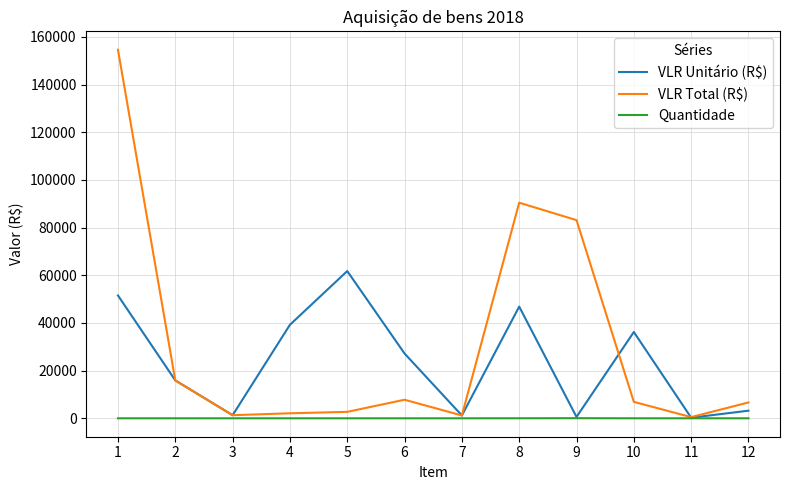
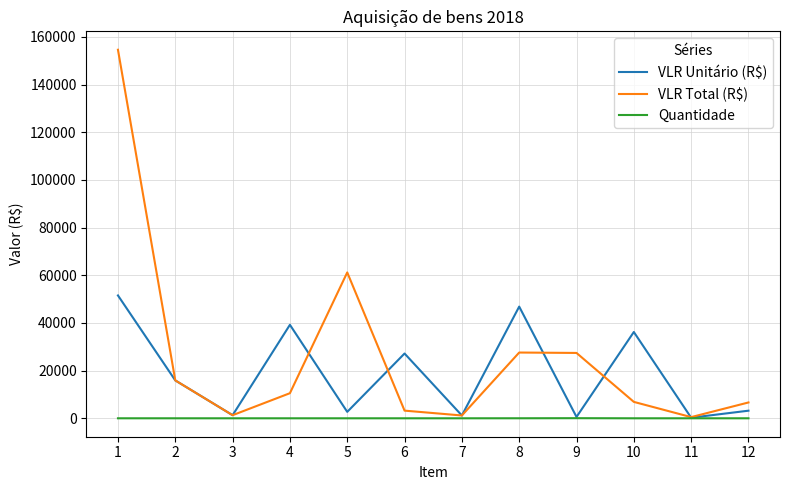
VLR Total (R$), 4: 2000 -> 11000
VLR Unitário (R$), 5: 62000 -> 3000
VLR Total (R$), 5: 3000 -> 61000
VLR Total (R$), 6: 8000 -> 3000
VLR Total (R$), 8: 90000 -> 28000
VLR Total (R$), 9: 83000 -> 27000
